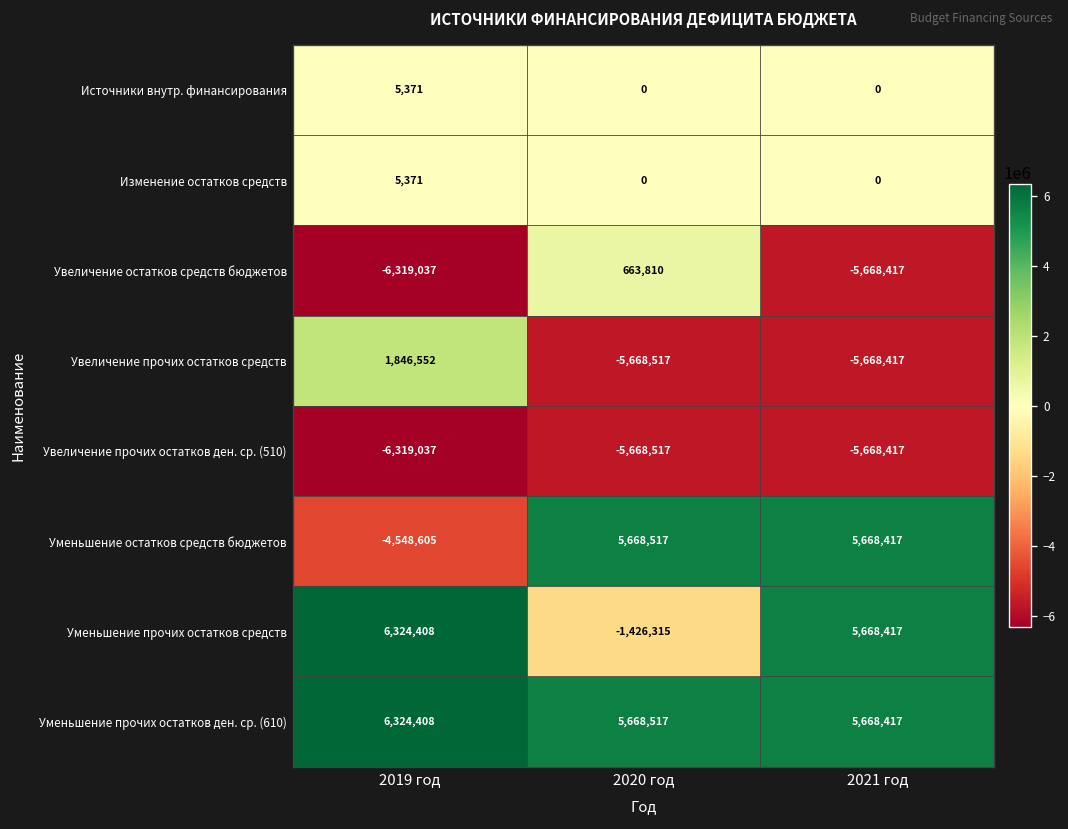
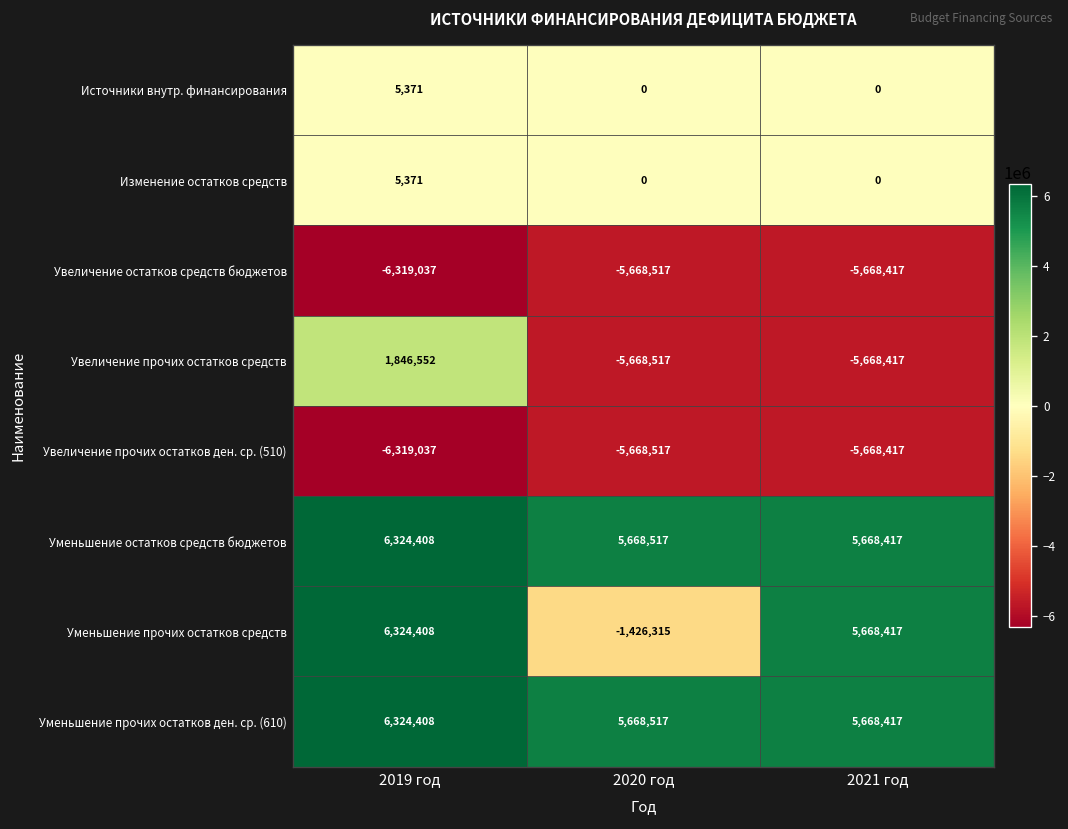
Увеличение остатков средств бюджетов, 2020 год: 663,810 -> -5,668,517
Уменьшение остатков средств бюджетов, 2019 год: -4,548,605 -> 6,324,408
